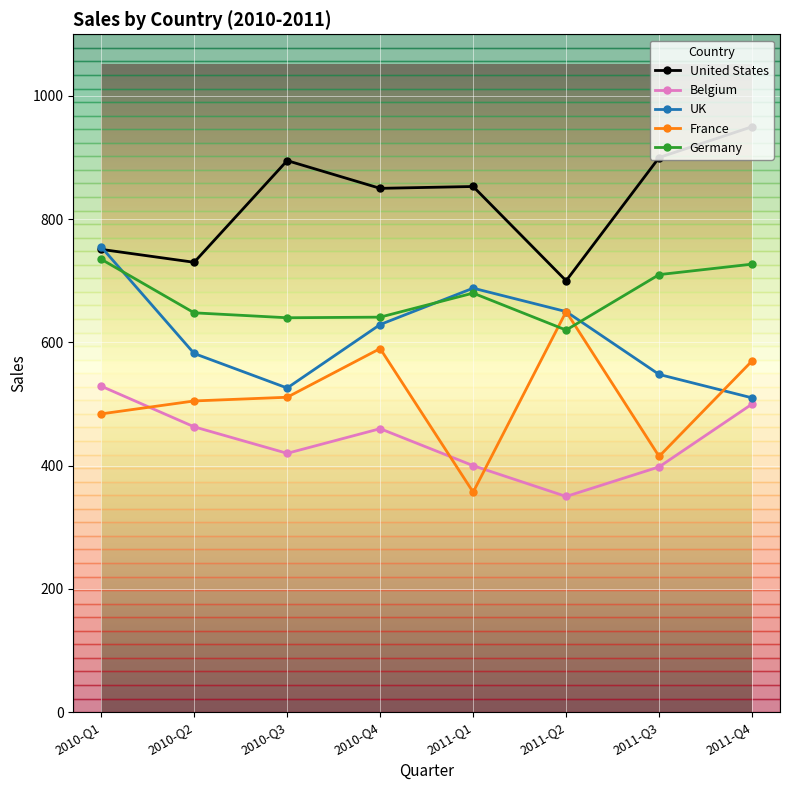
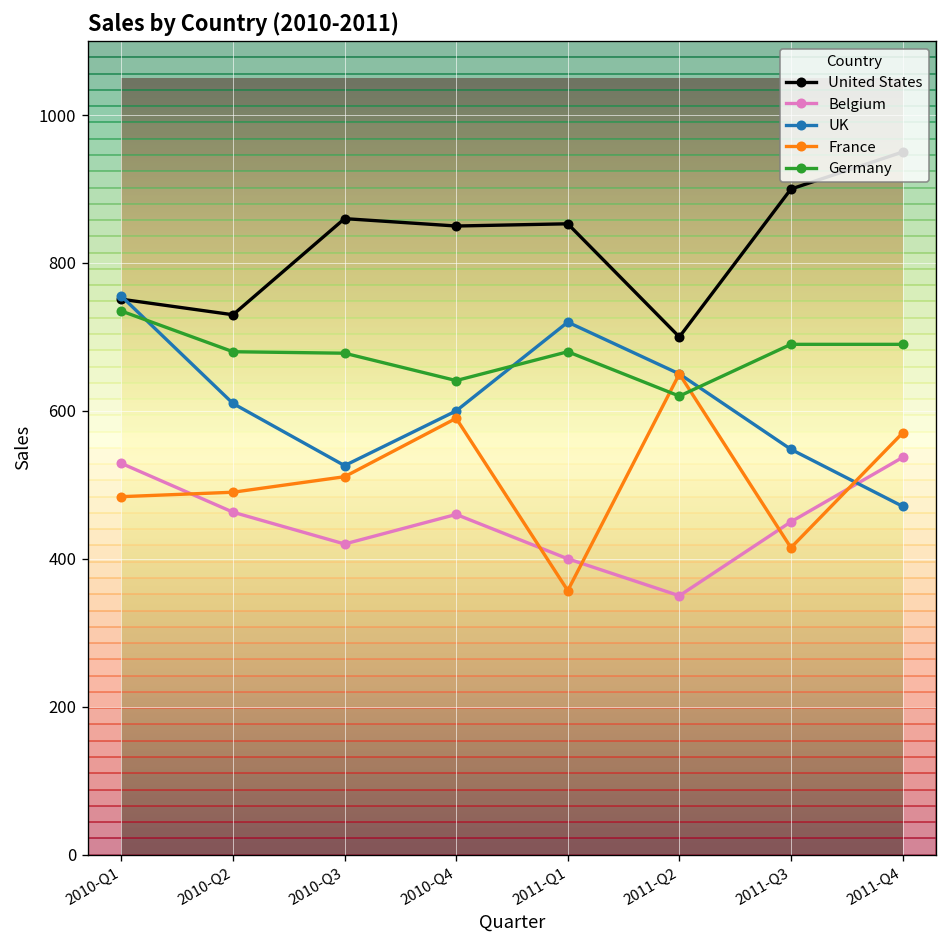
UK, 2010-Q2: 580 -> 610
France, 2010-Q2: 510 -> 490
Germany, 2010-Q2: 650 -> 680
United States, 2010-Q3: 900 -> 860
Germany, 2010-Q3: 640 -> 680
UK, 2010-Q4: 630 -> 600
UK, 2011-Q1: 690 -> 720
Belgium, 2011-Q3: 400 -> 450
Germany, 2011-Q3: 710 -> 690
Belgium, 2011-Q4: 500 -> 540
UK, 2011-Q4: 510 -> 470
Germany, 2011-Q4: 730 -> 690
